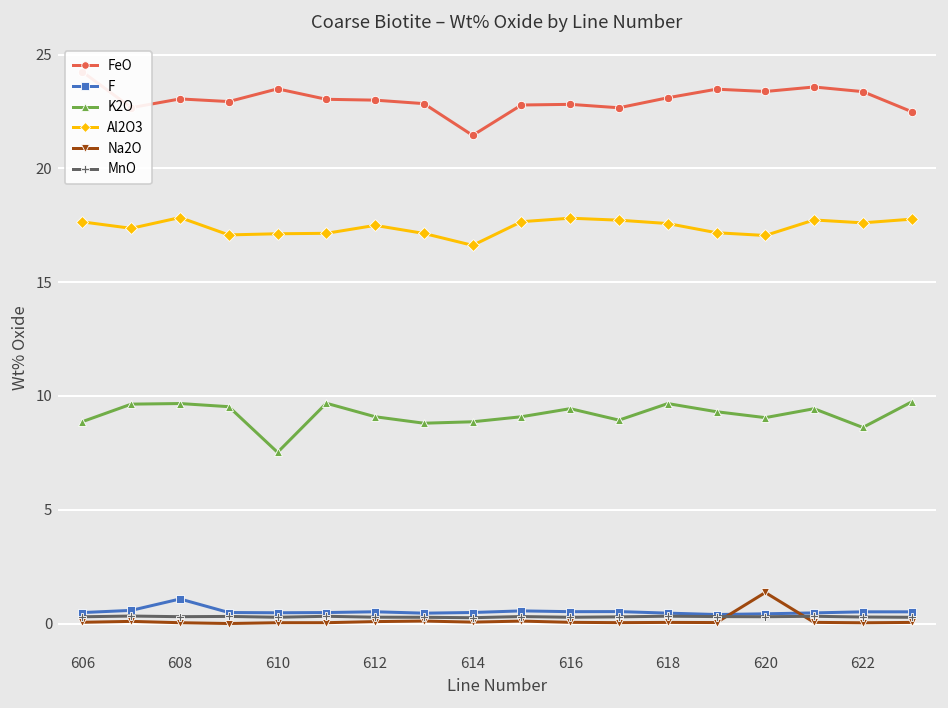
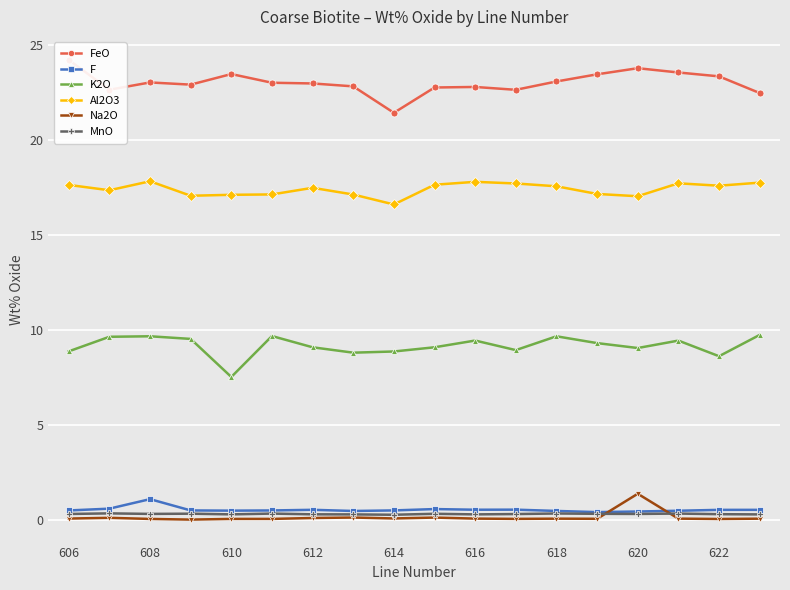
FeO, 620: 23.4 -> 23.8
